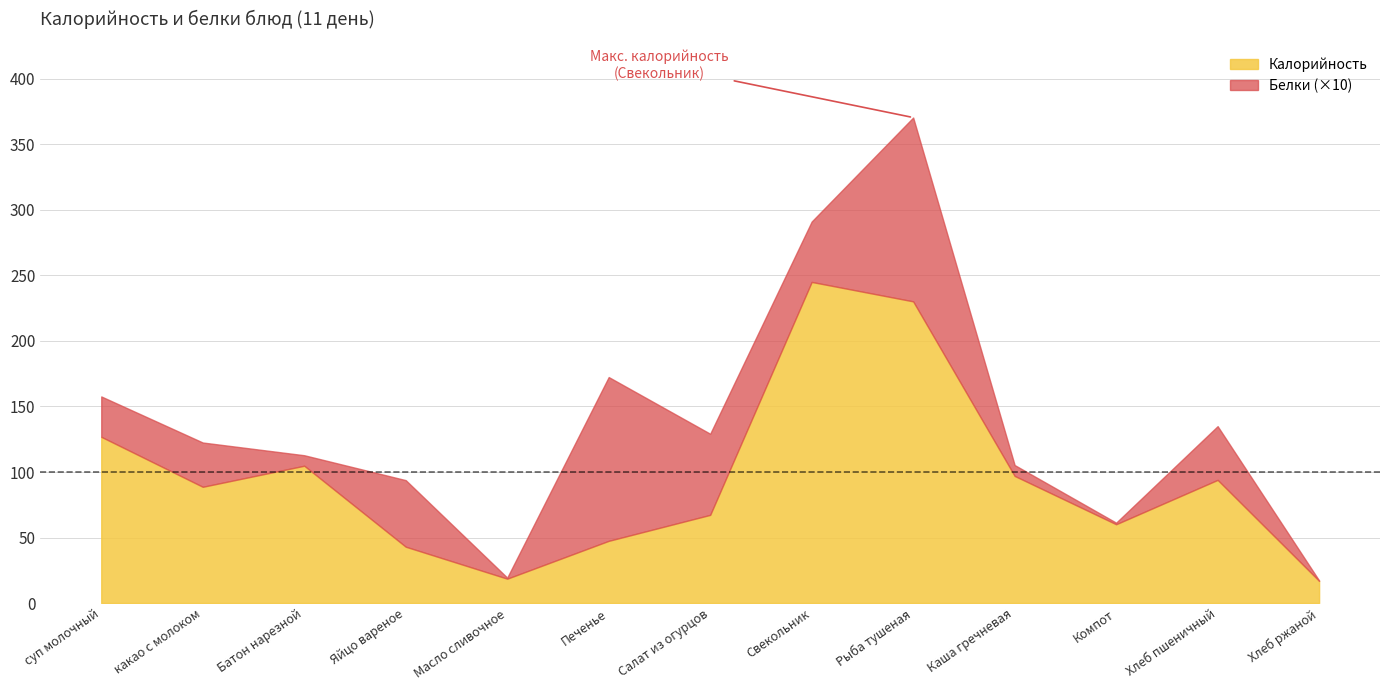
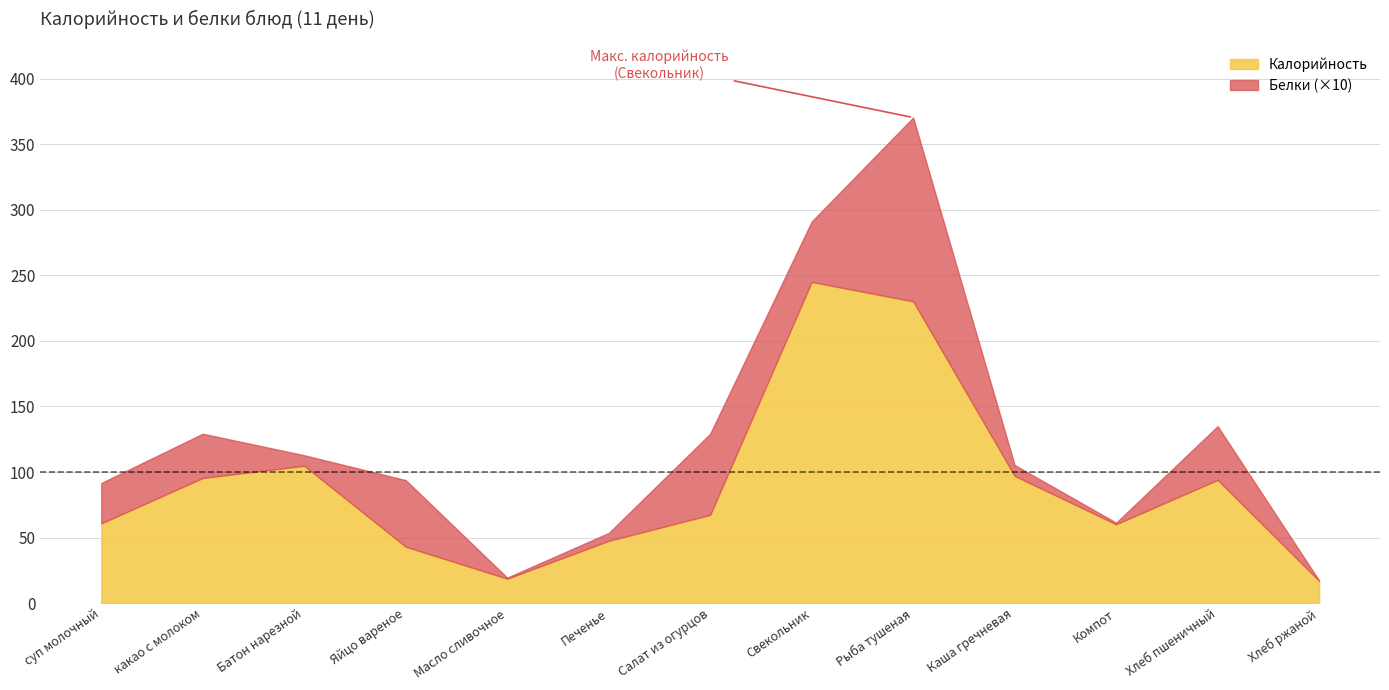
Калорийность, суп молочный: 127 -> 61
Калорийность, какао с молоком: 89 -> 95
Белки (×10), Печенье: 125 -> 6
